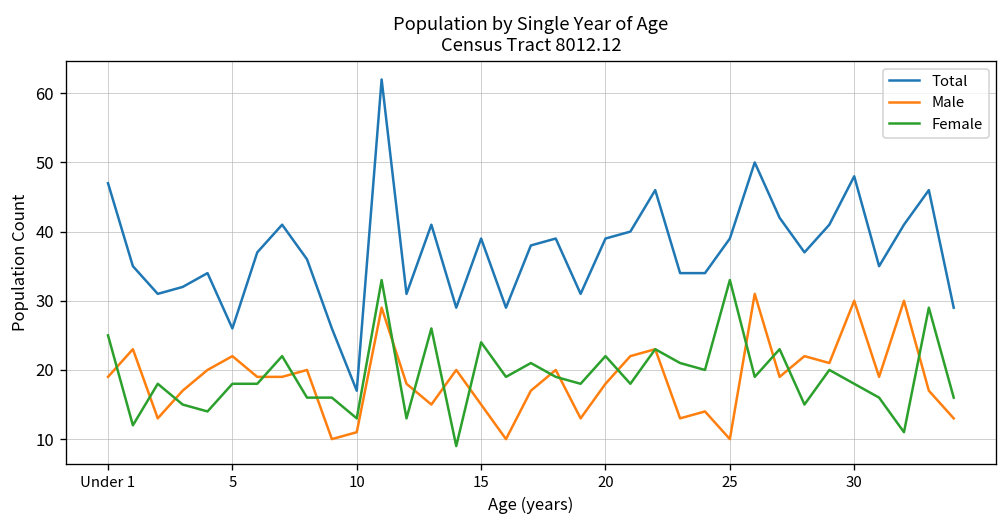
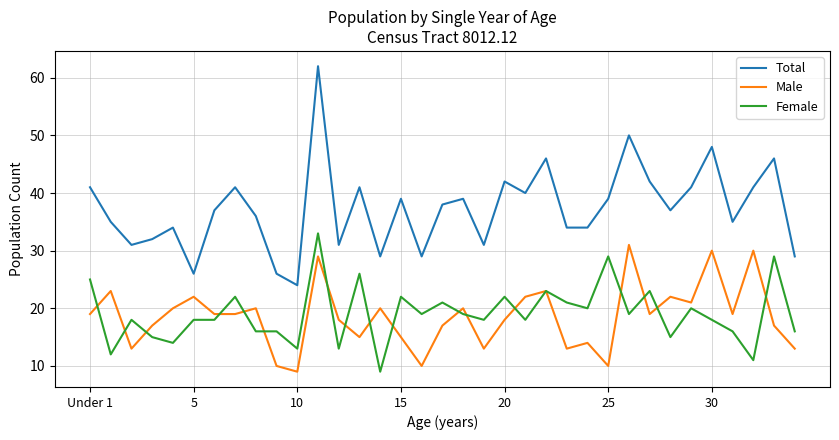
Total, Under 1: 47 -> 41
Total, 10: 17 -> 24
Male, 10: 11 -> 9
Female, 15: 24 -> 22
Total, 20: 39 -> 42
Female, 25: 33 -> 29
